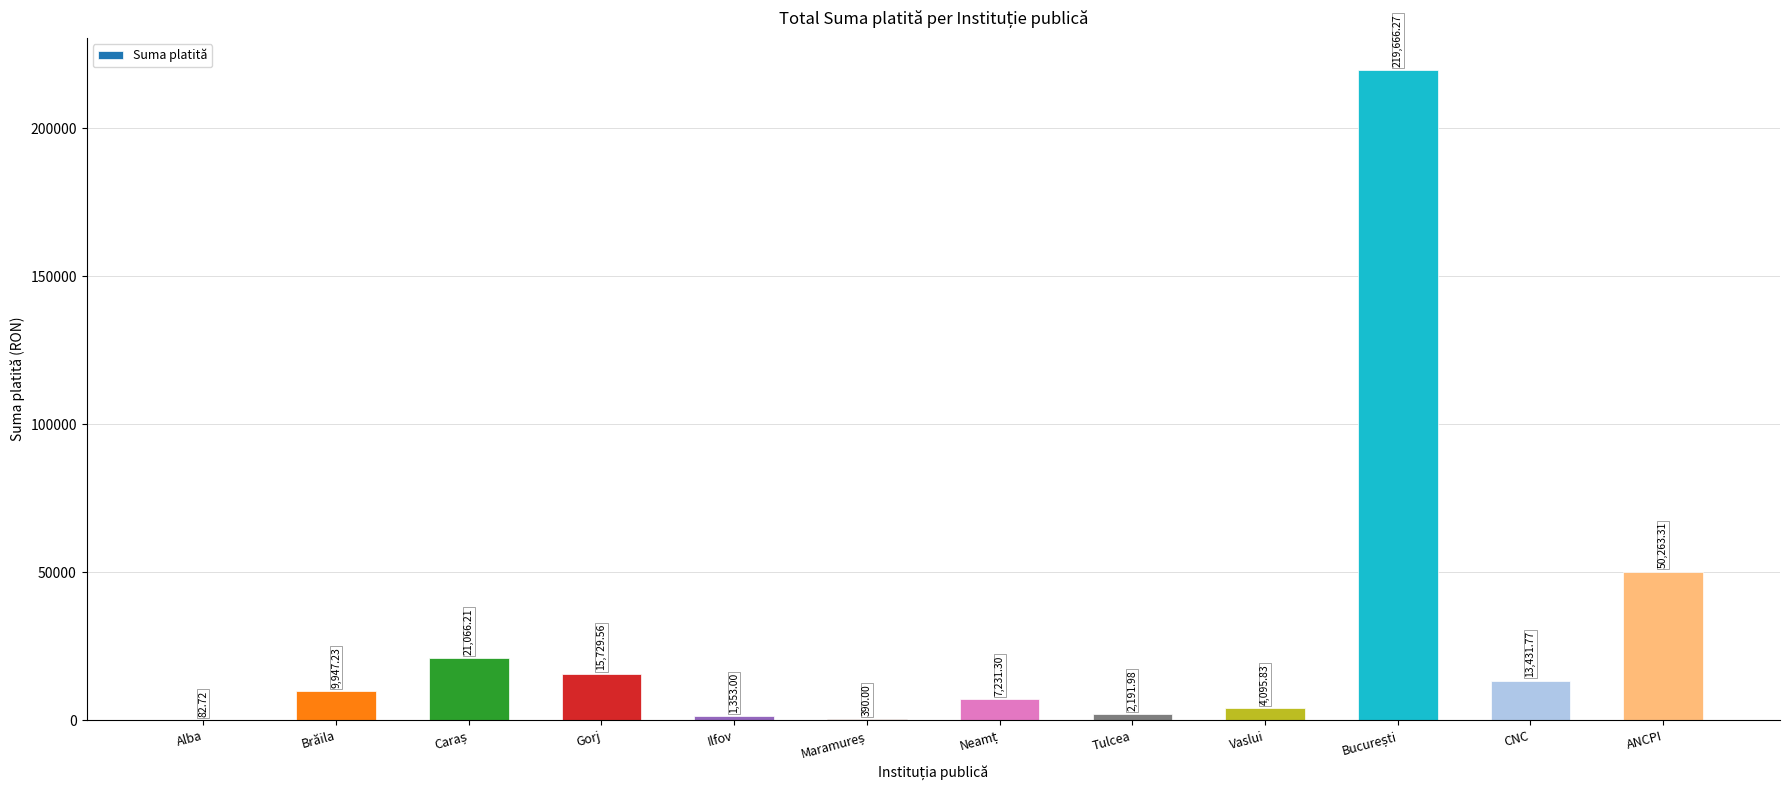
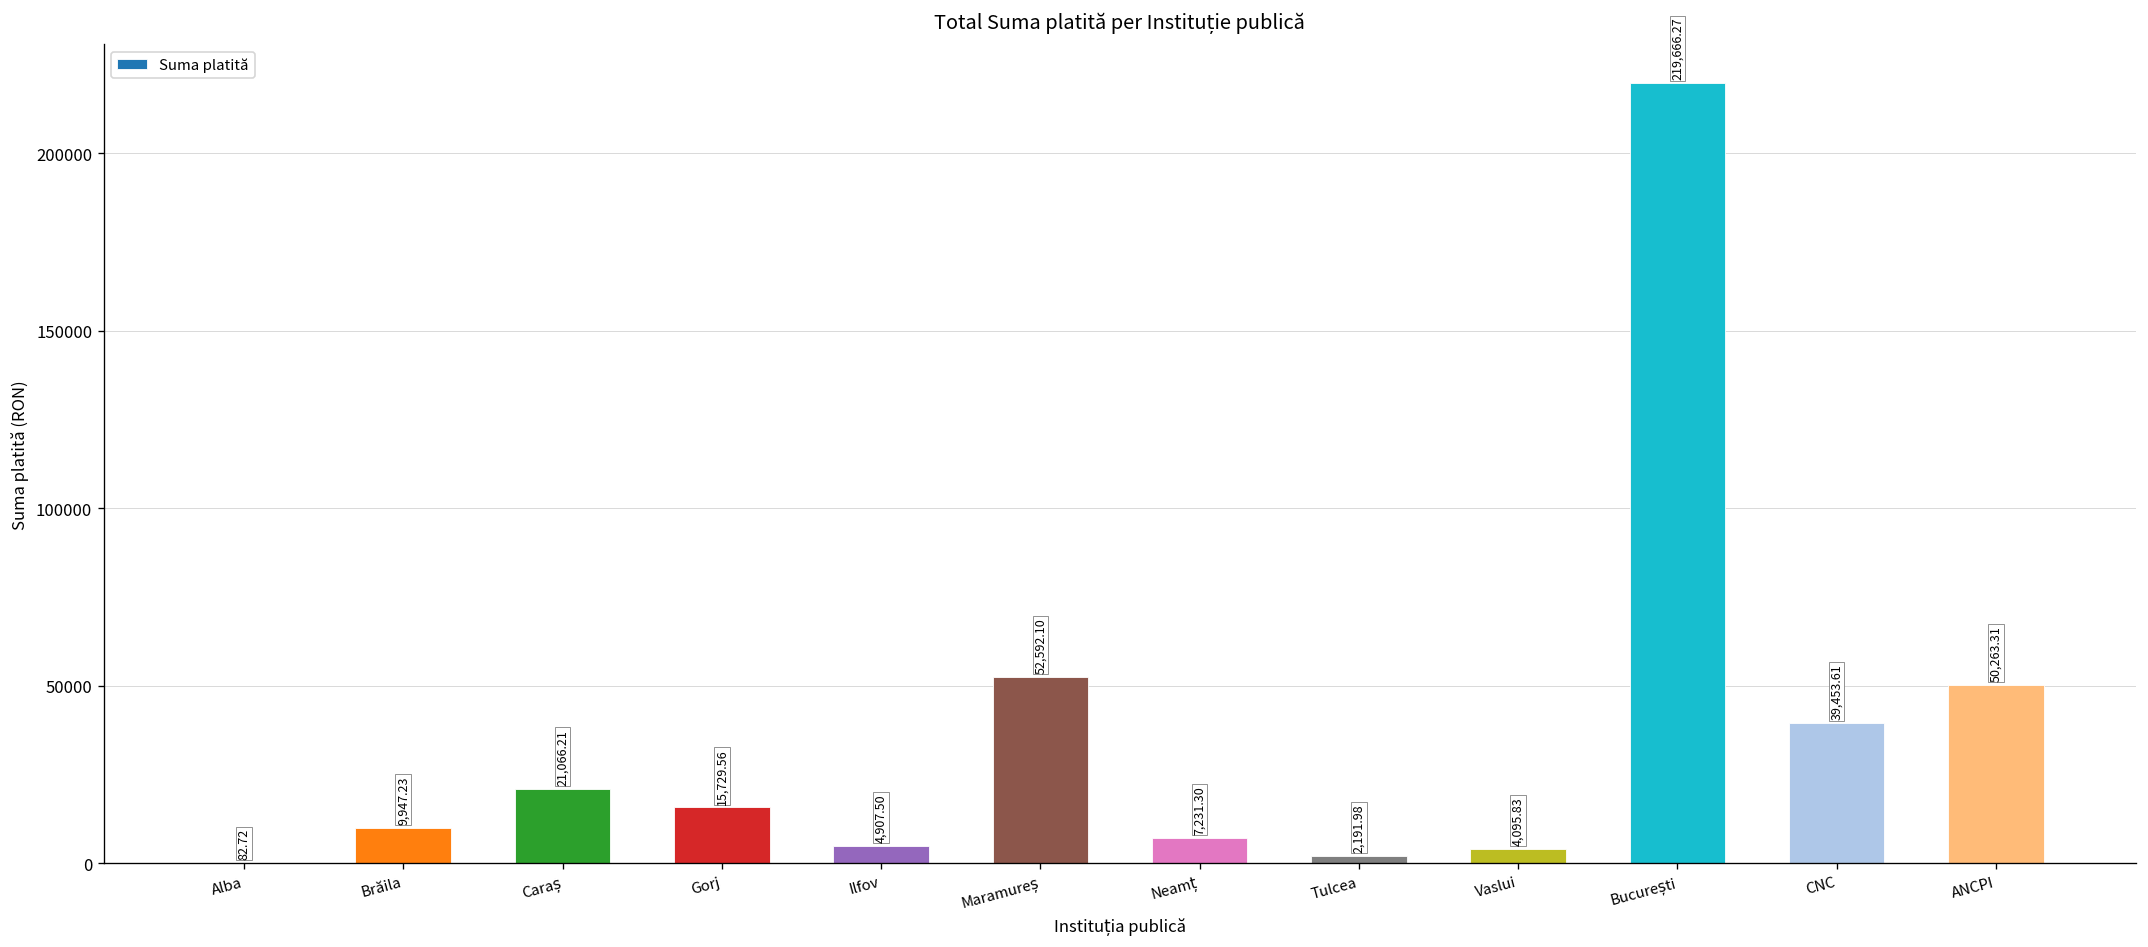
Ilfov: 1,353.00 -> 4,907.50
Maramureș: 390.00 -> 52,592.10
CNC: 13,431.77 -> 39,453.61
